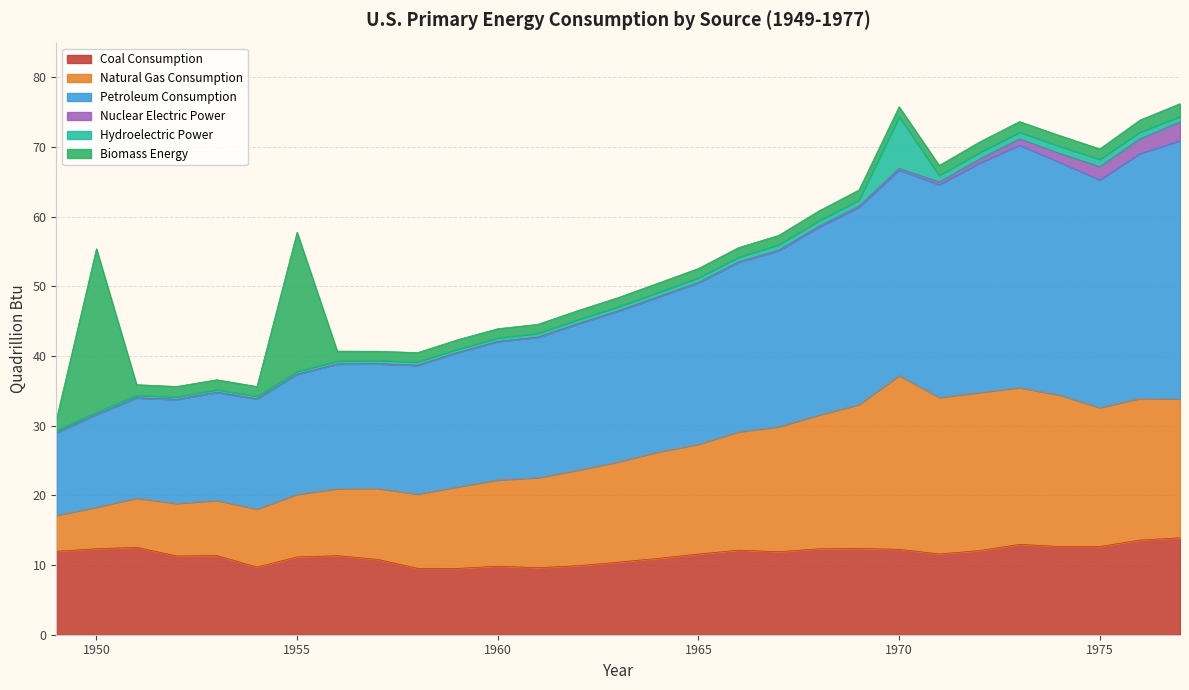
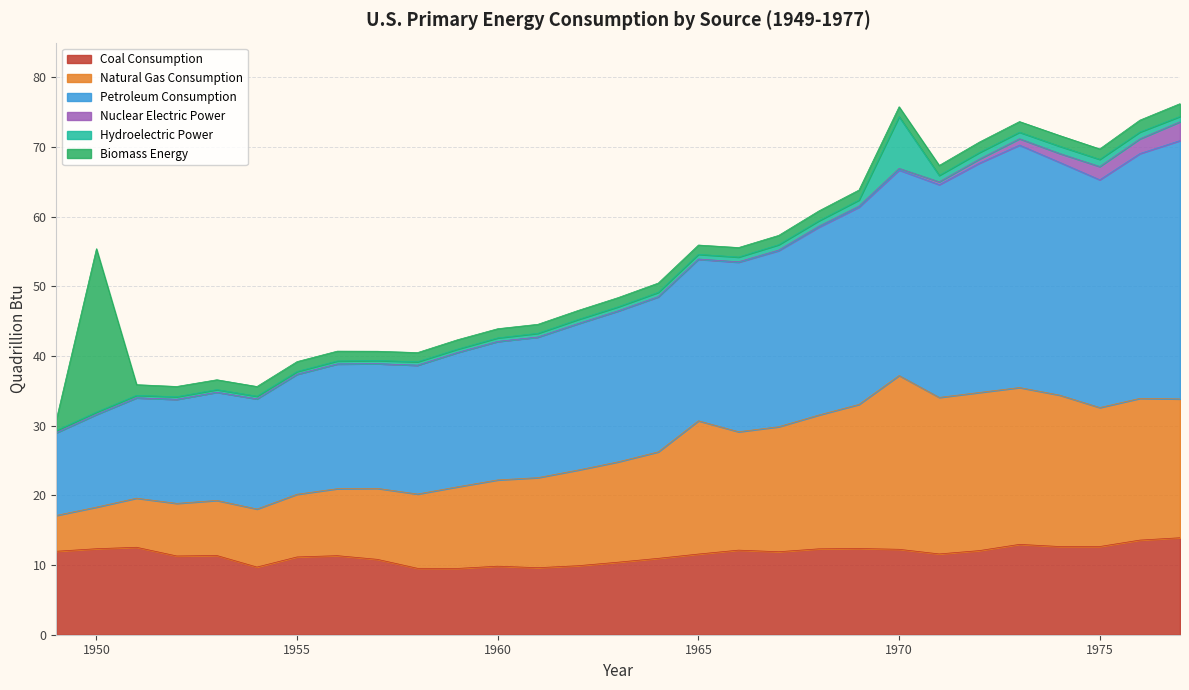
Biomass Energy, 1955: 20 -> 1
Natural Gas Consumption, 1965: 16 -> 19
